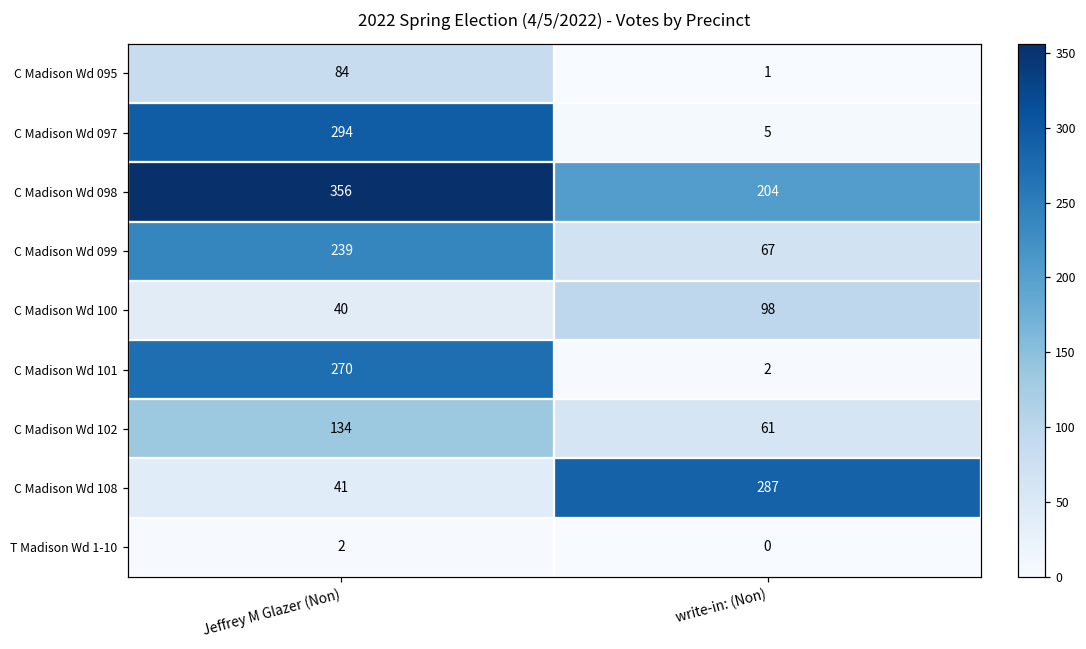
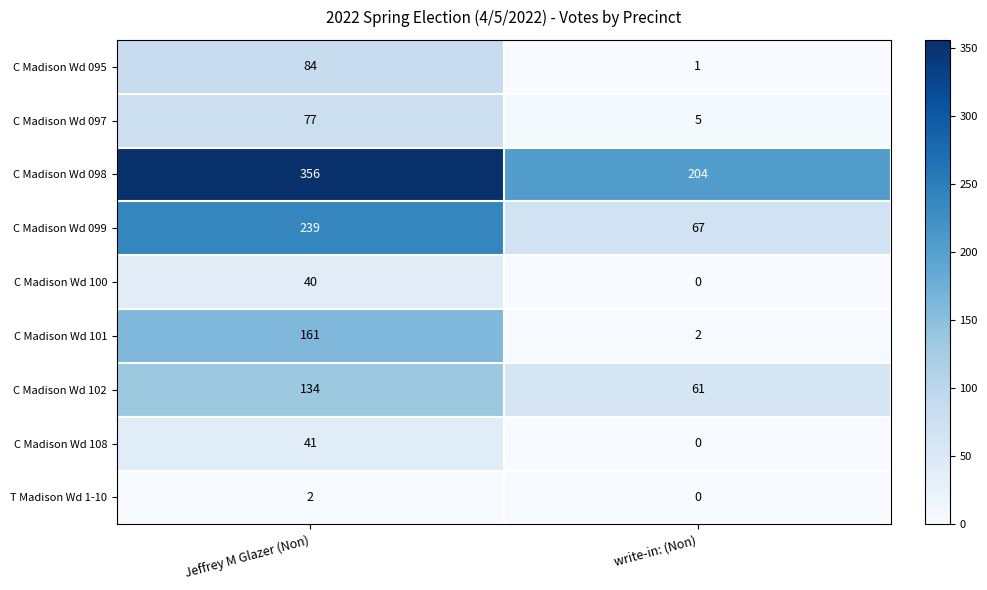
C Madison Wd 097, Jeffrey M Glazer (Non): 294 -> 77
C Madison Wd 100, write-in: (Non): 98 -> 0
C Madison Wd 101, Jeffrey M Glazer (Non): 270 -> 161
C Madison Wd 108, write-in: (Non): 287 -> 0
